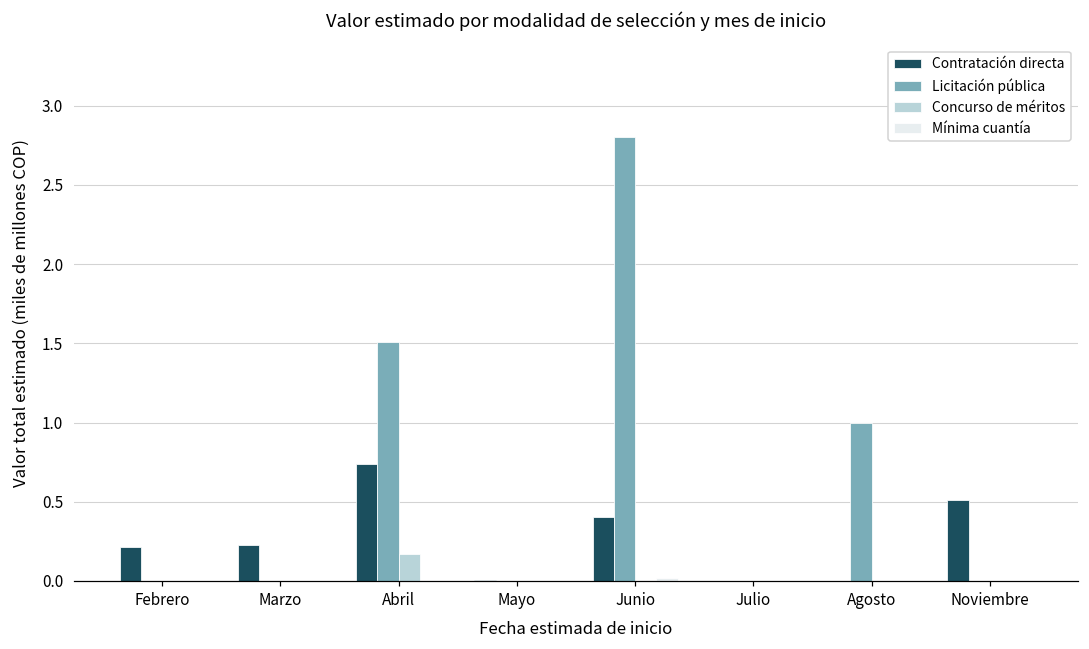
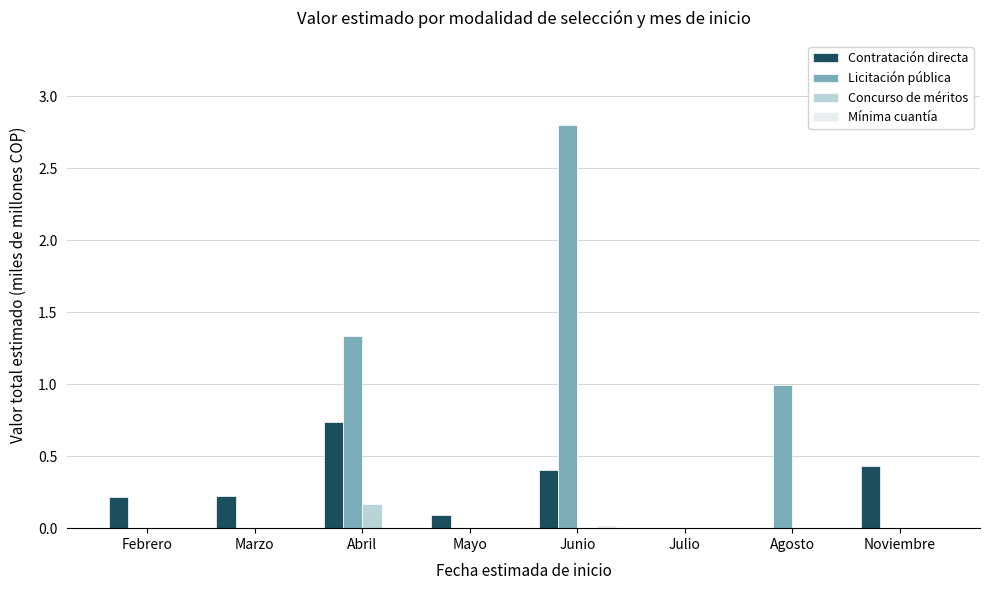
Licitación pública, Abril: 1.51 -> 1.34
Contratación directa, Mayo: 0.01 -> 0.09
Contratación directa, Noviembre: 0.51 -> 0.43
